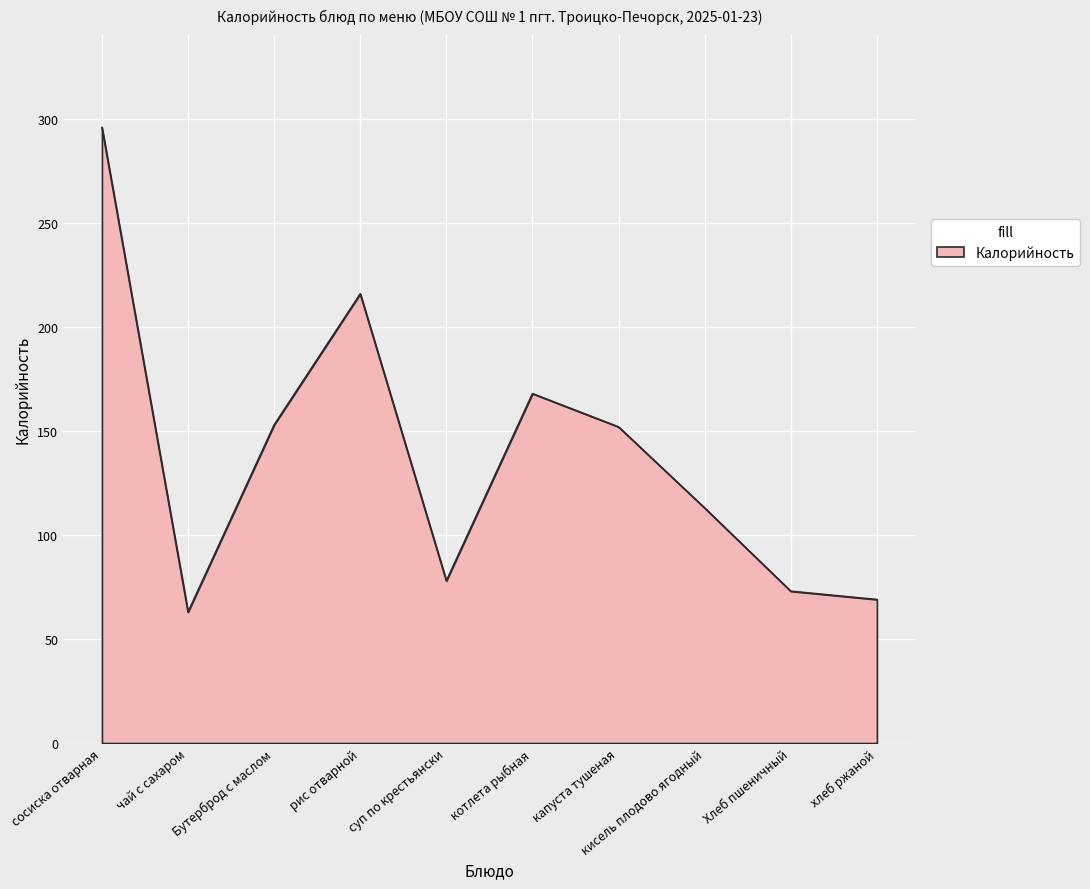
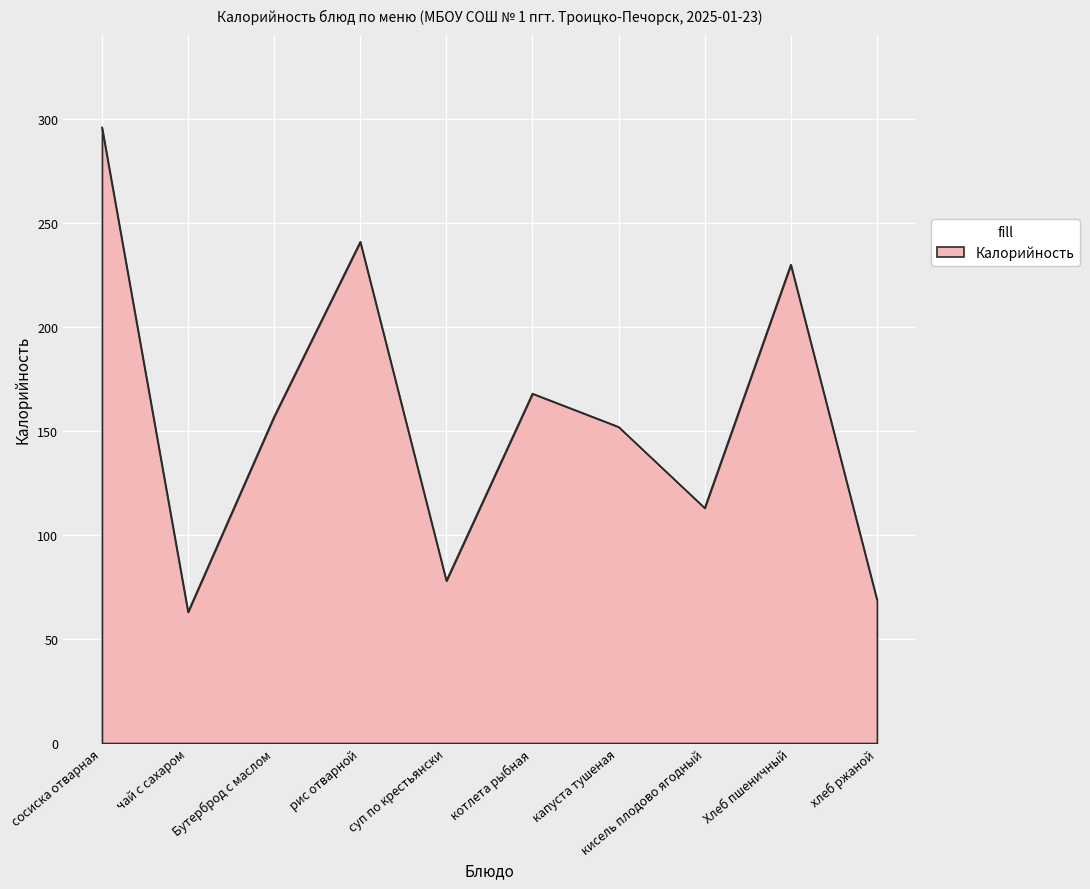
Бутерброд с маслом: 153 -> 157
рис отварной: 216 -> 241
Хлеб пшеничный: 73 -> 230
